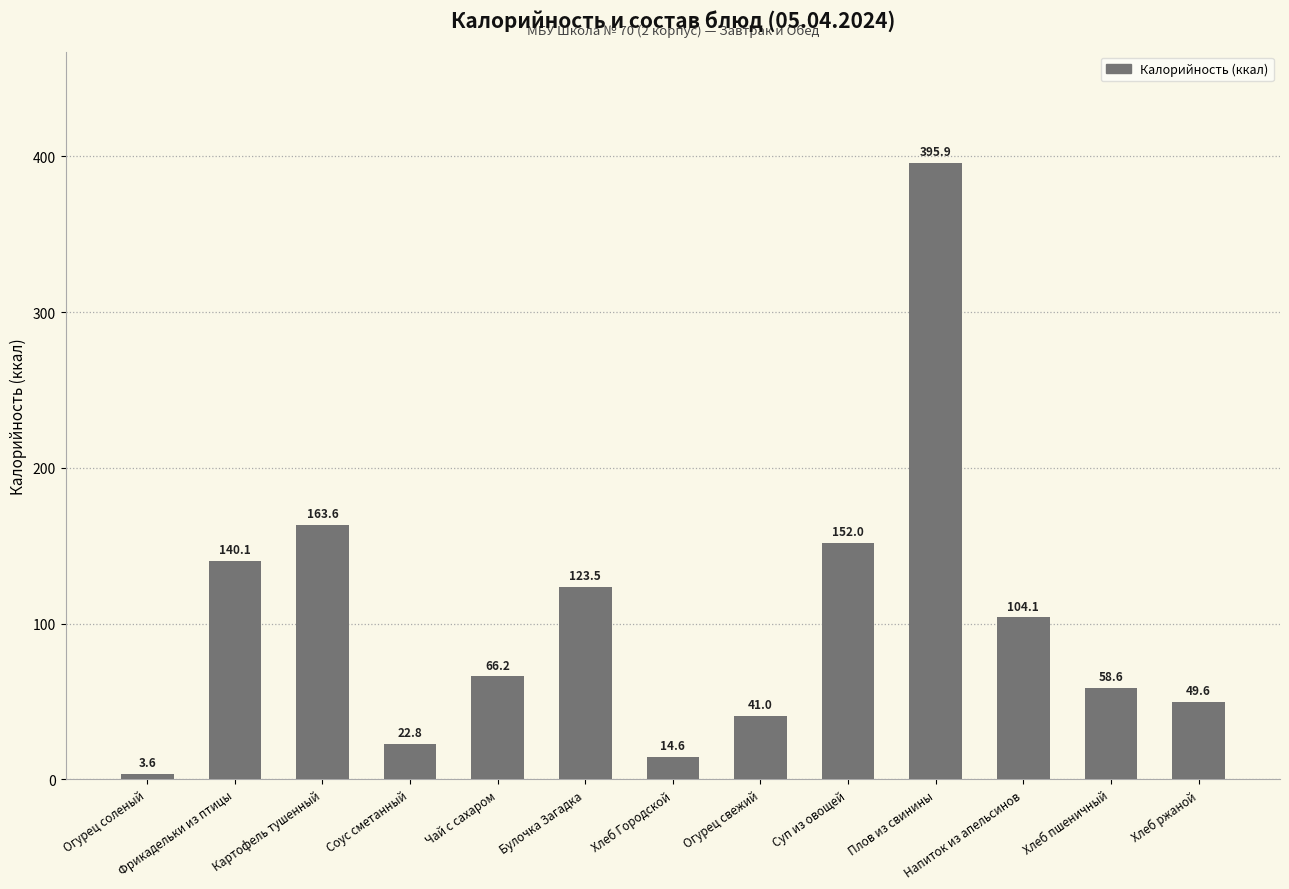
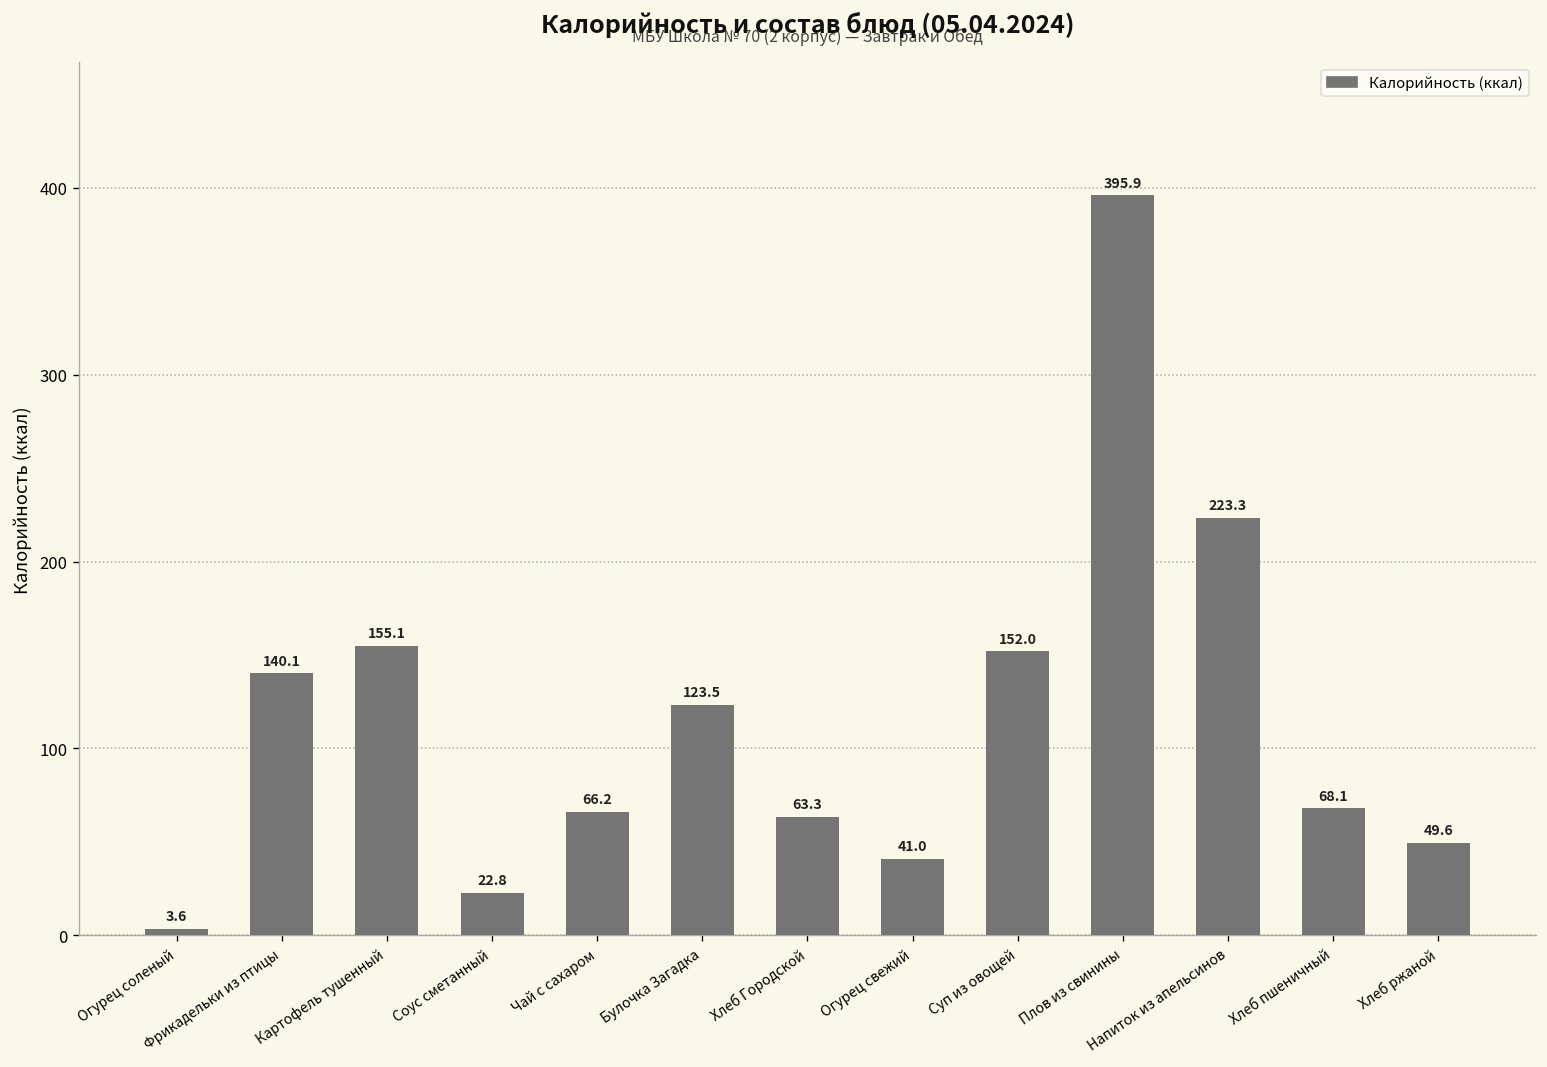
Картофель тушенный: 163.6 -> 155.1
Хлеб Городской: 14.6 -> 63.3
Напиток из апельсинов: 104.1 -> 223.3
Хлеб пшеничный: 58.6 -> 68.1
